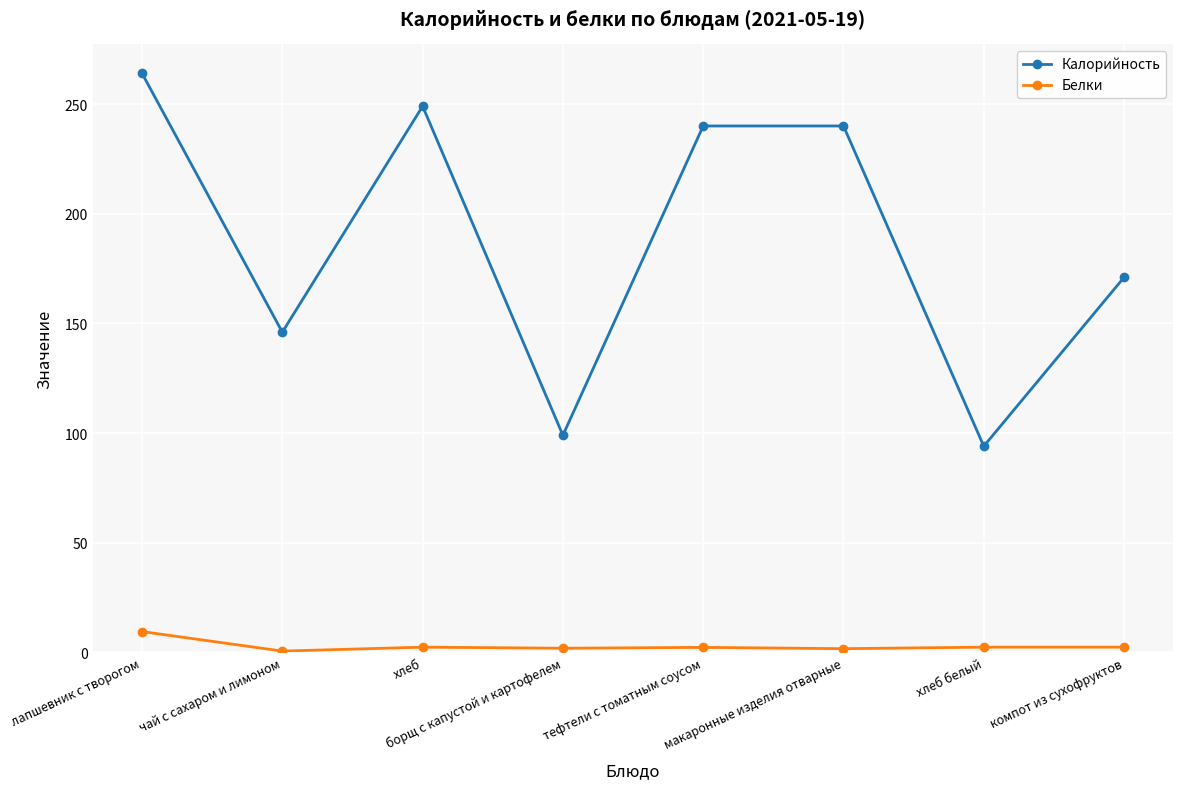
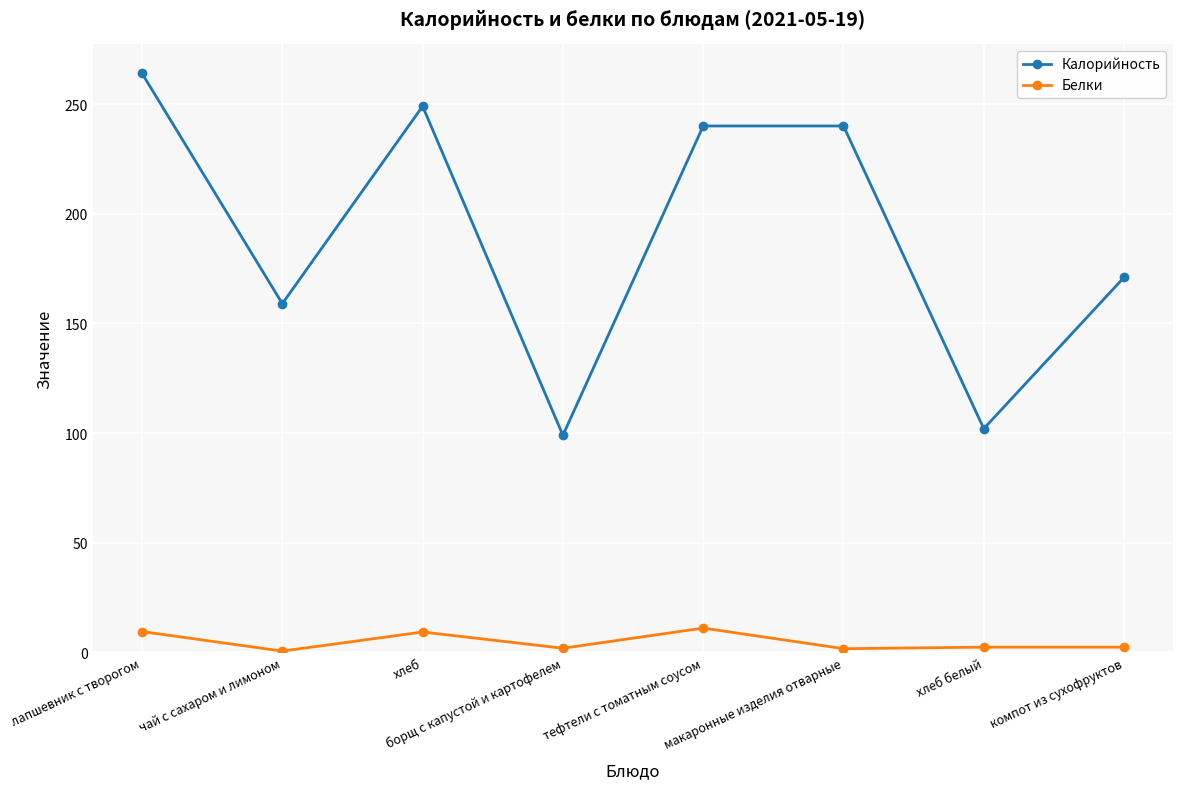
Калорийность, чай с сахаром и лимоном: 146 -> 159
Белки, хлеб: 2 -> 9
Белки, тефтели с томатным соусом: 2 -> 11
Калорийность, хлеб белый: 94 -> 102
